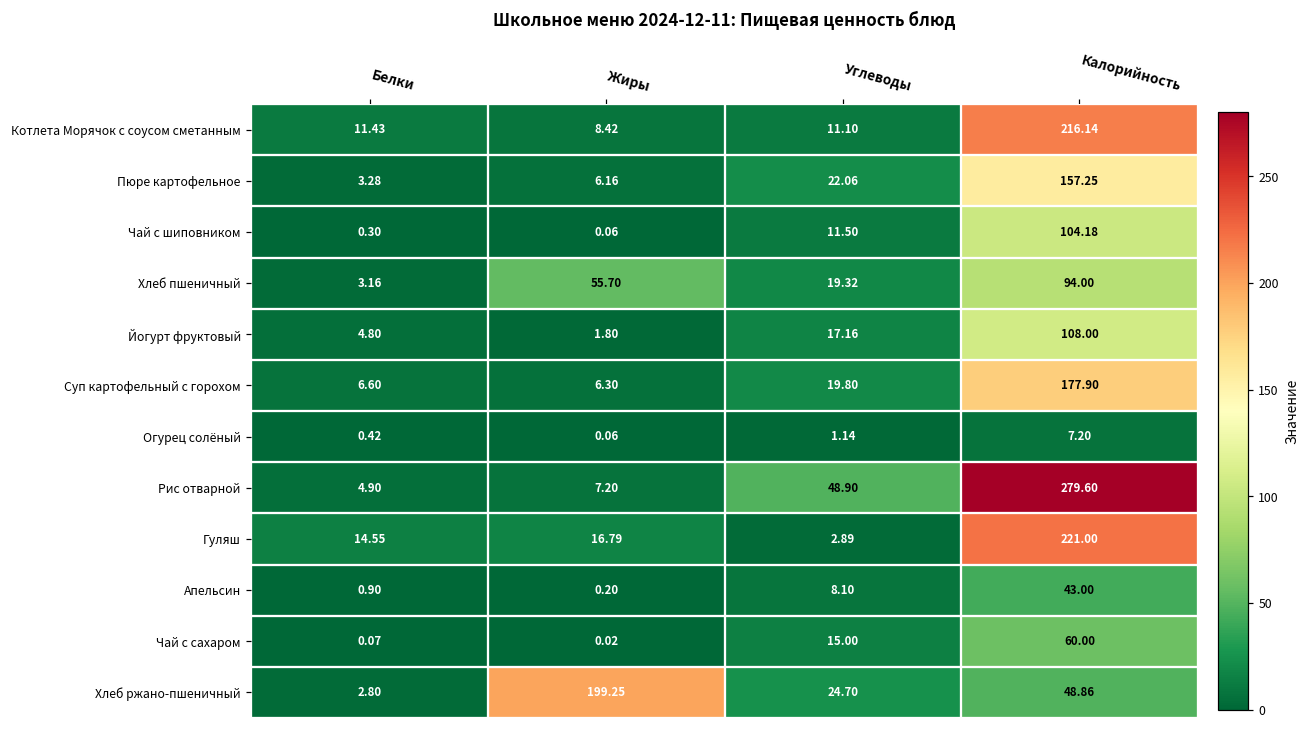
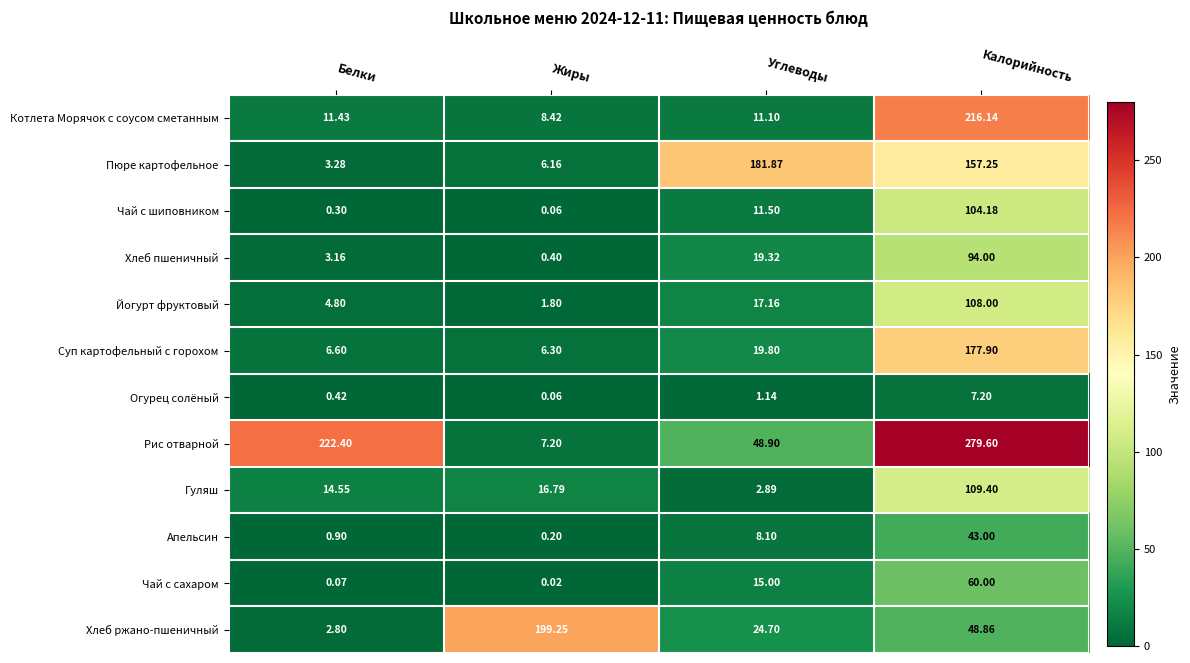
Пюре картофельное, Углеводы: 22.06 -> 181.87
Хлеб пшеничный, Жиры: 55.70 -> 0.40
Рис отварной, Белки: 4.90 -> 222.40
Гуляш, Калорийность: 221.00 -> 109.40
